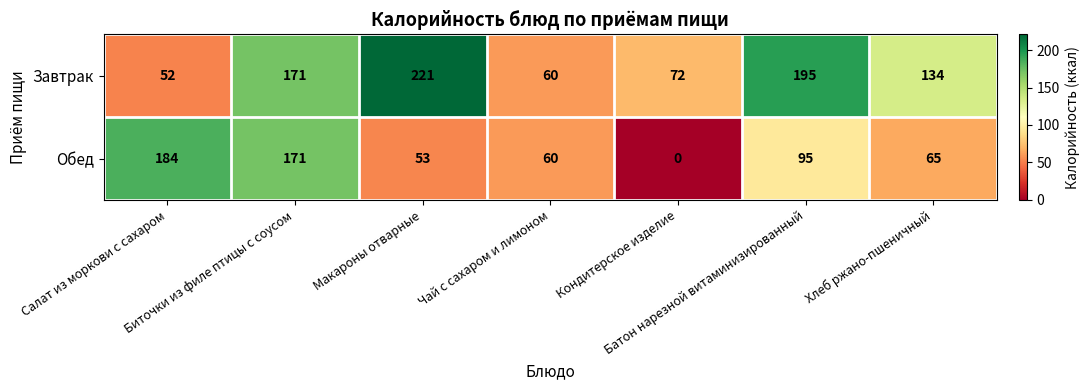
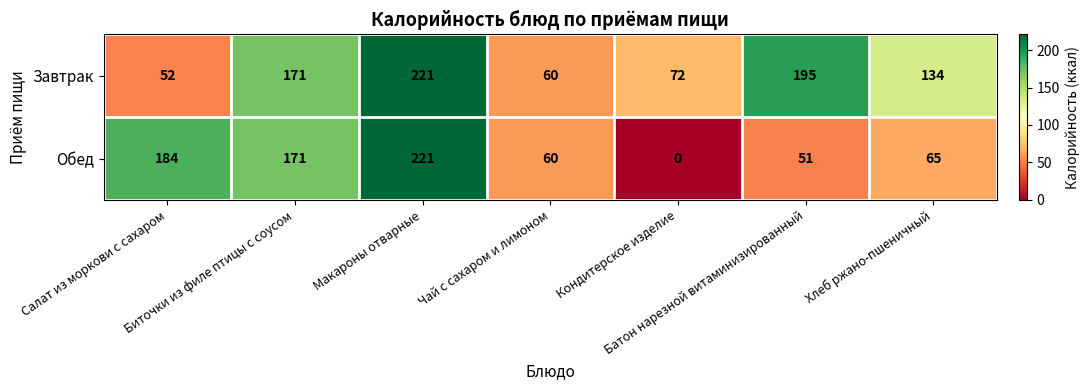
Обед, Макароны отварные: 53 -> 221
Обед, Батон нарезной витаминизированный: 95 -> 51
